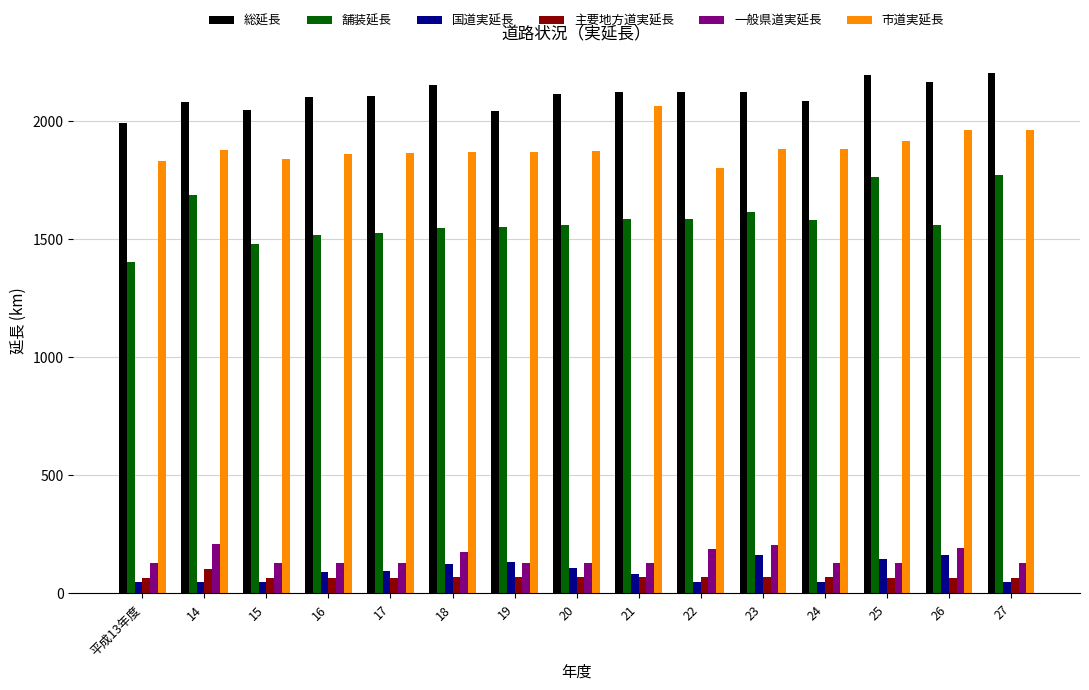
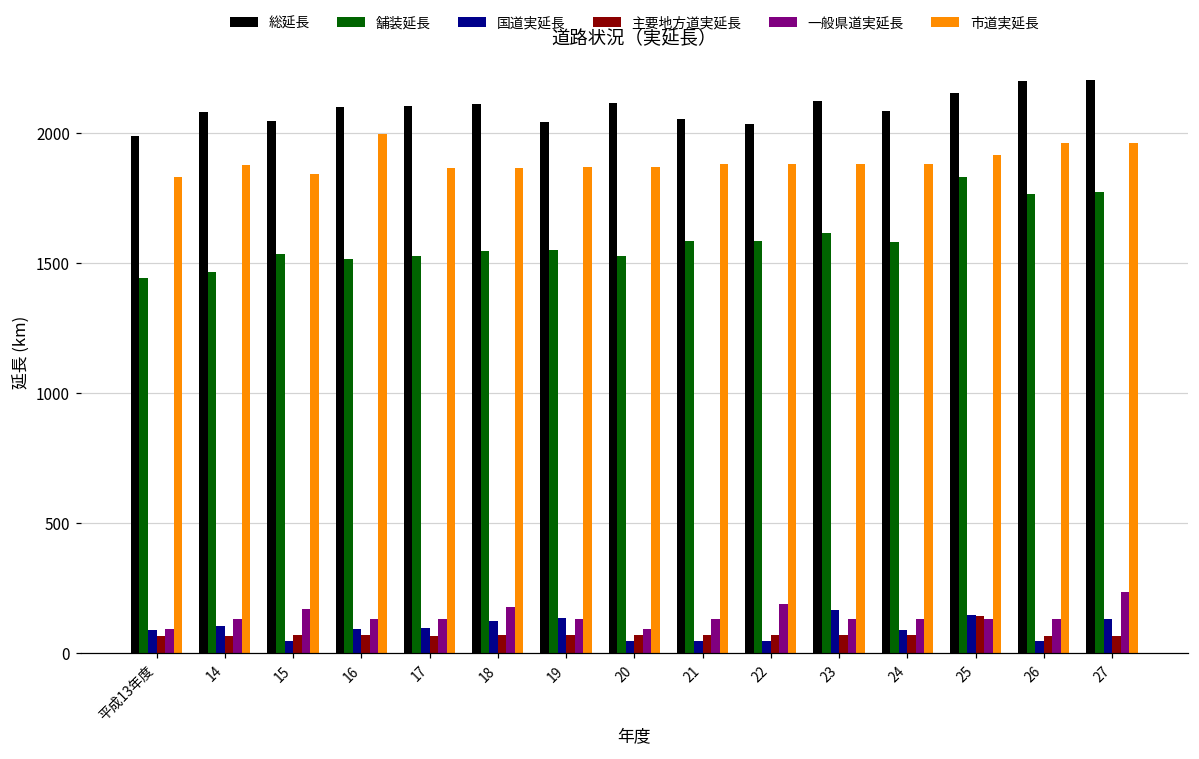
舗装延長, 平成13年度: 1400 -> 1440
国道実延長, 平成13年度: 50 -> 90
一般県道実延長, 平成13年度: 130 -> 90
舗装延長, 14: 1690 -> 1460
国道実延長, 14: 50 -> 100
主要地方道実延長, 14: 100 -> 60
一般県道実延長, 14: 210 -> 130
舗装延長, 15: 1480 -> 1540
一般県道実延長, 15: 130 -> 170
市道実延長, 16: 1860 -> 2000
総延長, 18: 2150 -> 2110
舗装延長, 20: 1560 -> 1530
国道実延長, 20: 110 -> 50
一般県道実延長, 20: 130 -> 90
総延長, 21: 2120 -> 2050
国道実延長, 21: 80 -> 50
市道実延長, 21: 2060 -> 1880
総延長, 22: 2120 -> 2040
市道実延長, 22: 1800 -> 1880
一般県道実延長, 23: 200 -> 130
国道実延長, 24: 50 -> 90
総延長, 25: 2190 -> 2150
舗装延長, 25: 1760 -> 1830
主要地方道実延長, 25: 70 -> 140
総延長, 26: 2170 -> 2200
舗装延長, 26: 1560 -> 1770
国道実延長, 26: 160 -> 50
一般県道実延長, 26: 190 -> 130
国道実延長, 27: 50 -> 130
一般県道実延長, 27: 130 -> 230
